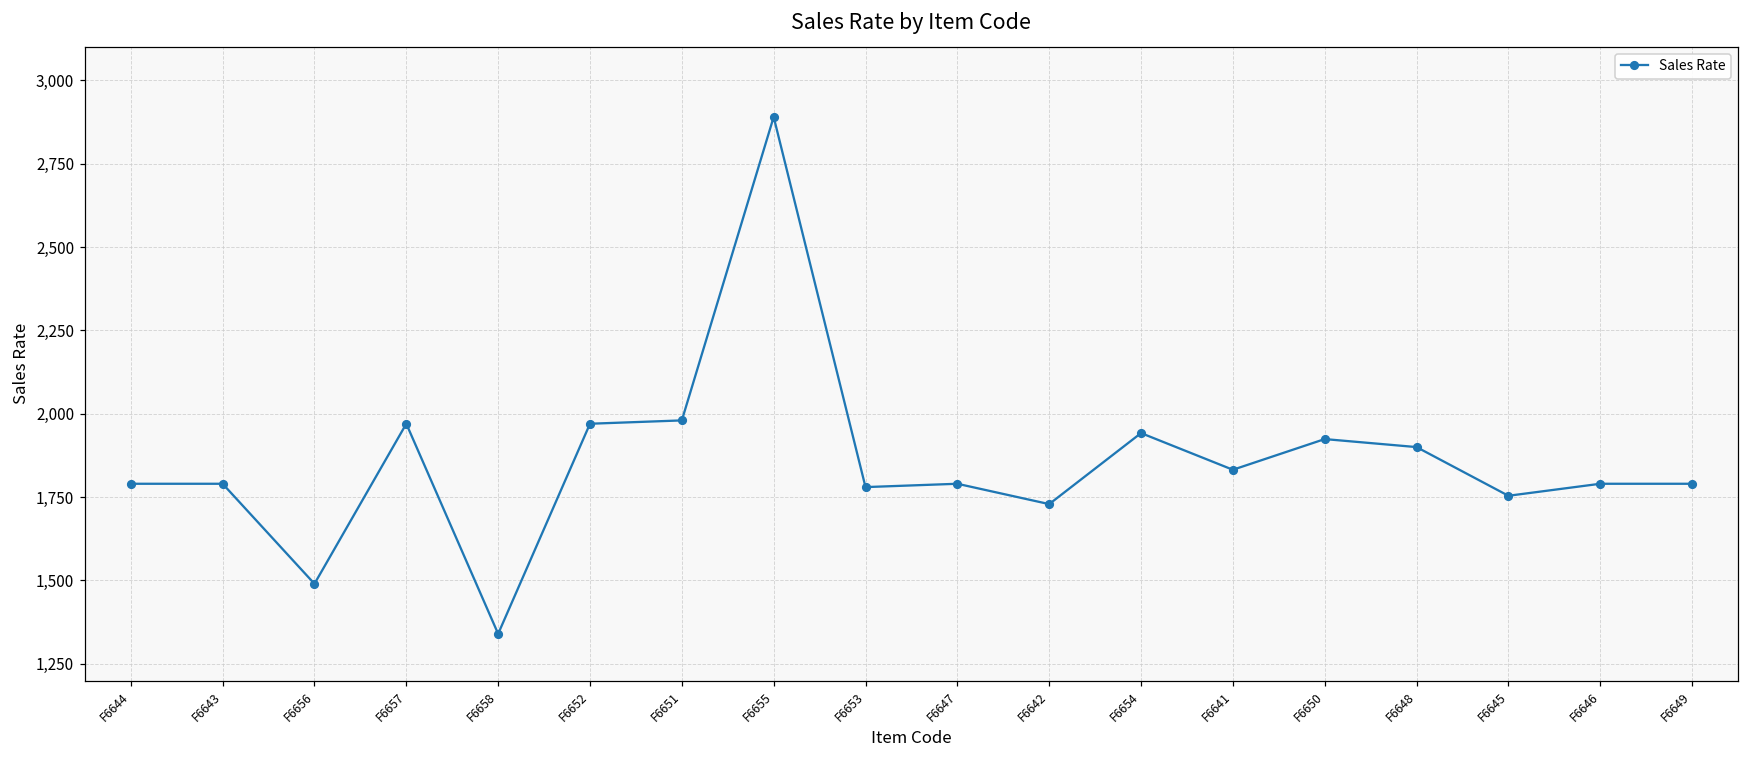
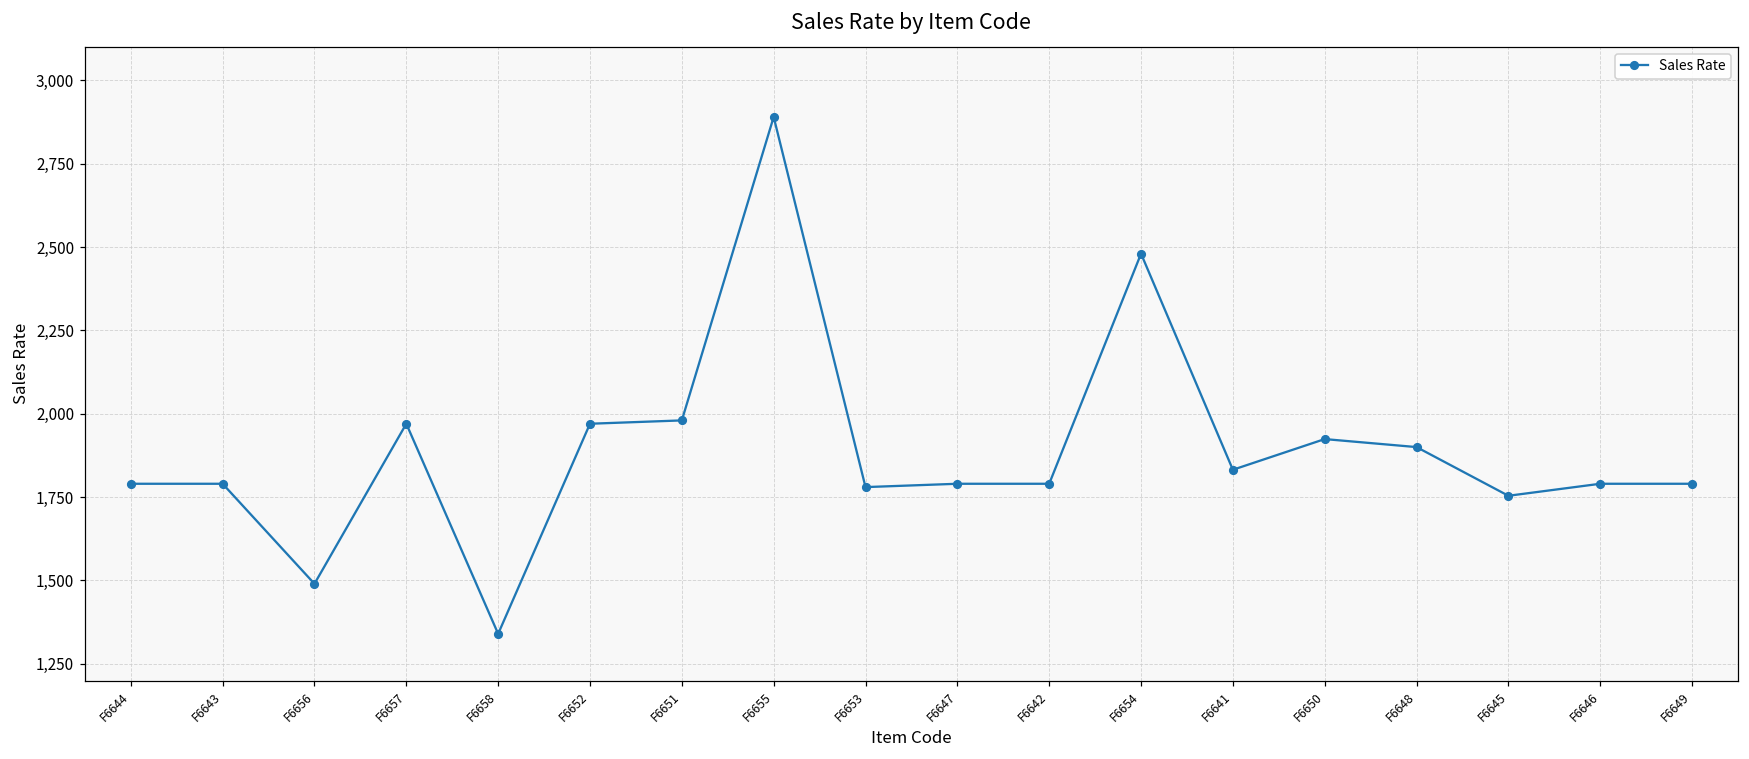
F6642: 1,730 -> 1,790
F6654: 1,940 -> 2,480
